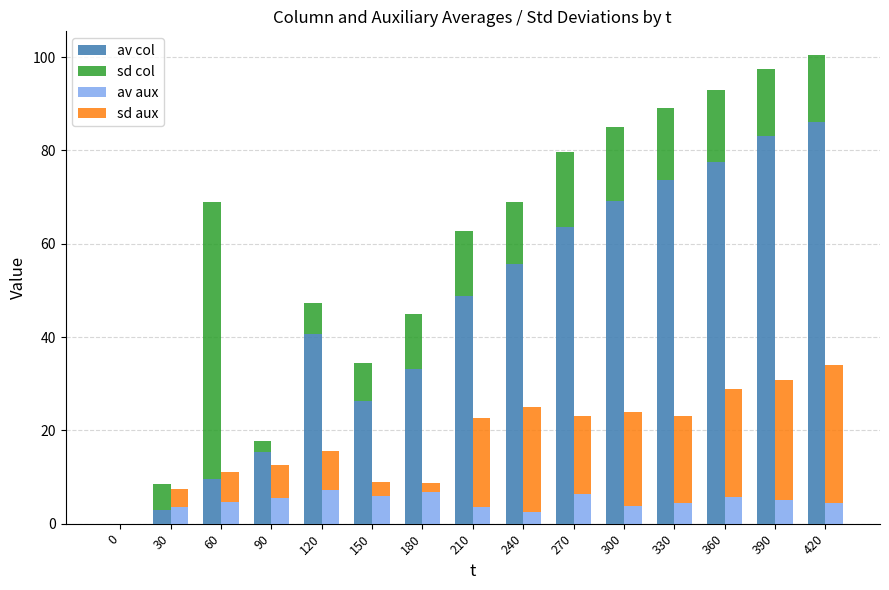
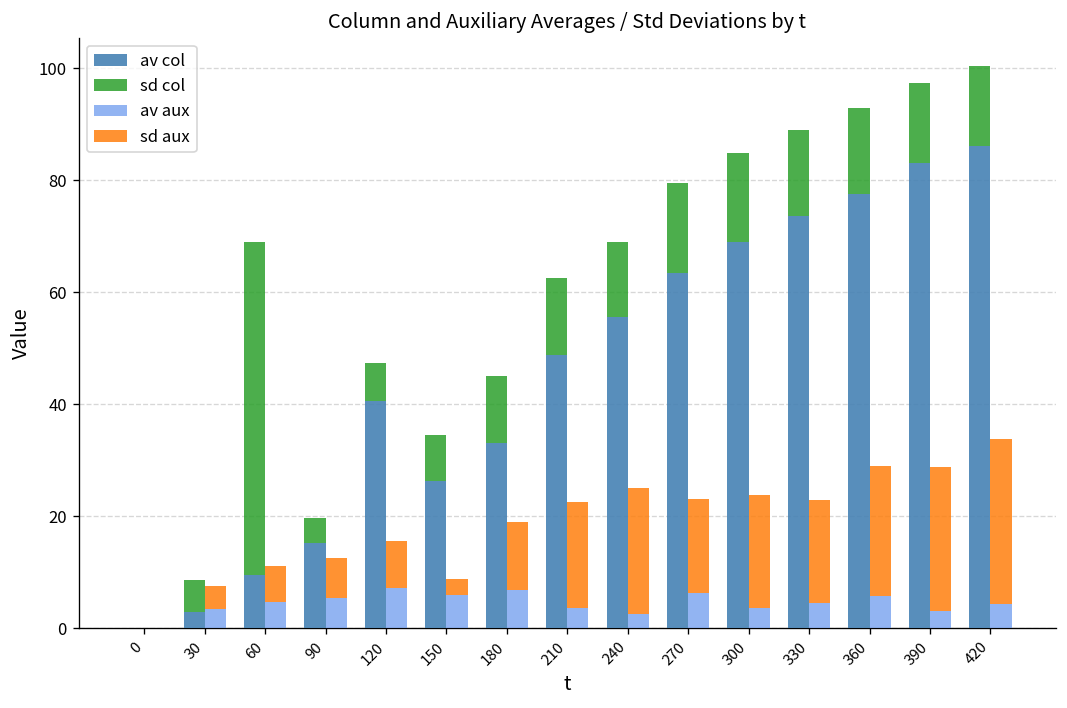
sd col, 90: 2 -> 4
sd aux, 180: 2 -> 12
av aux, 390: 5 -> 3
